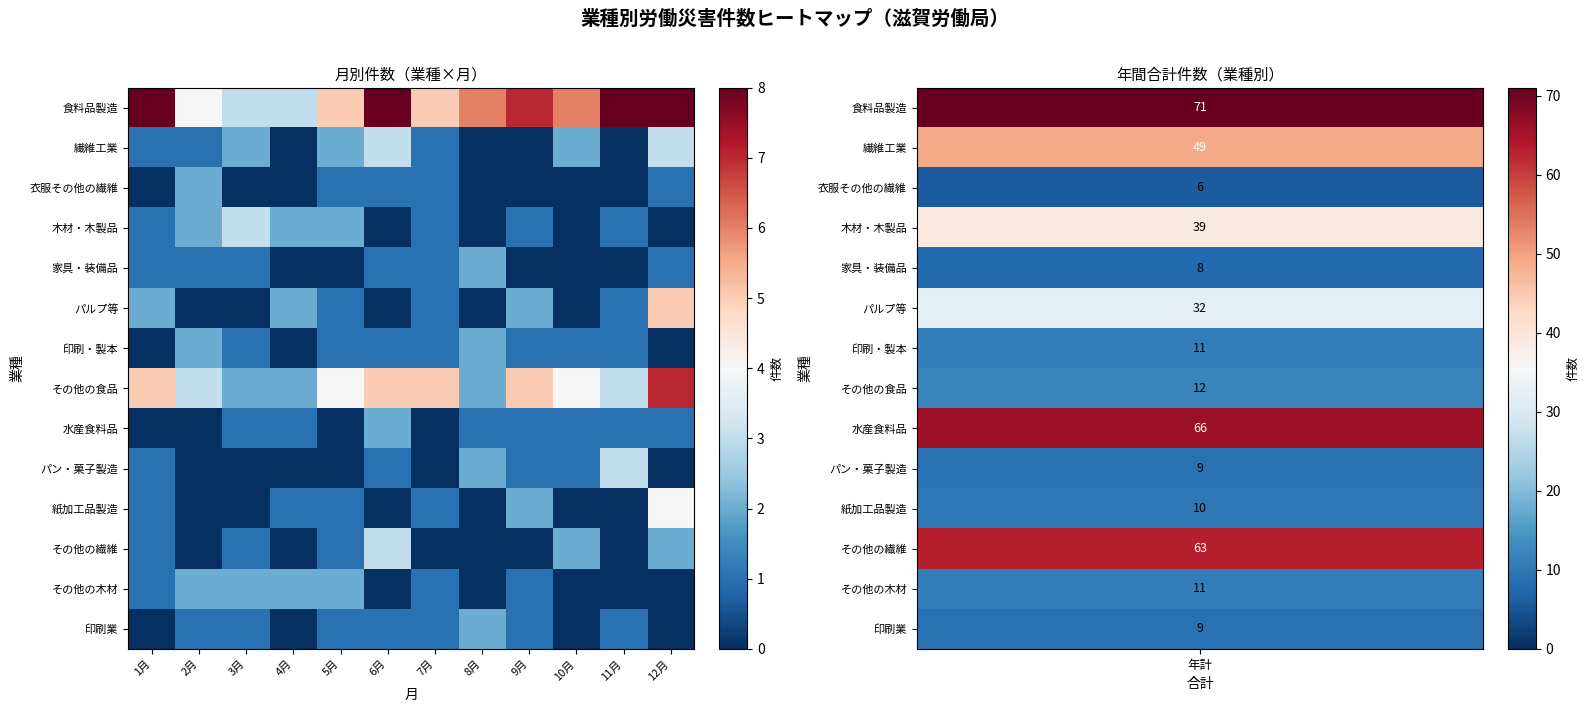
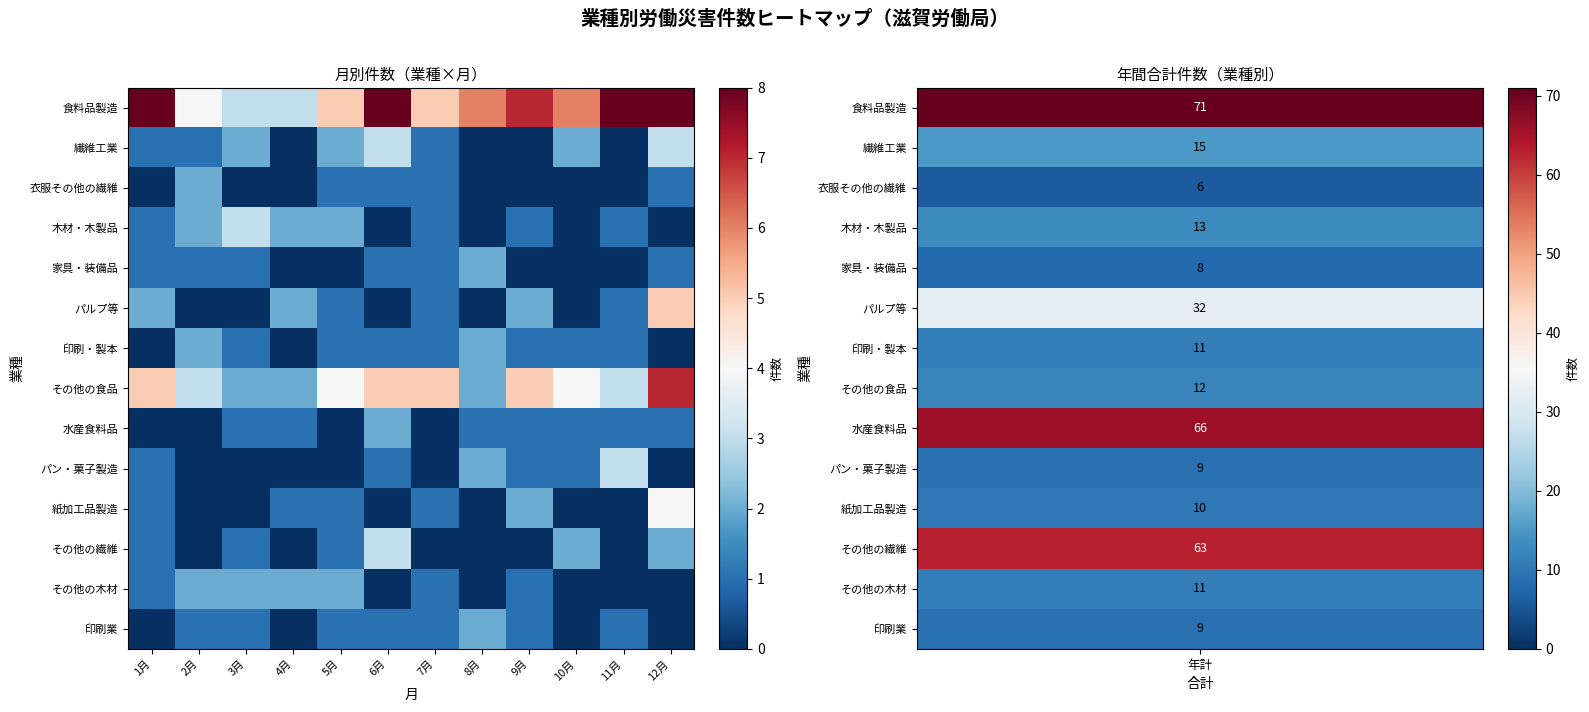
年間合計件数（業種別）, 繊維工業, 年計: 49 -> 15
年間合計件数（業種別）, 木材・木製品, 年計: 39 -> 13
